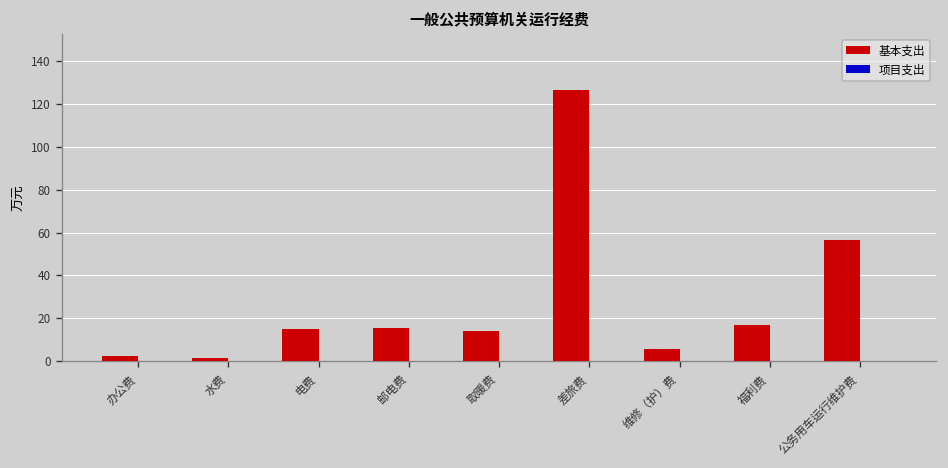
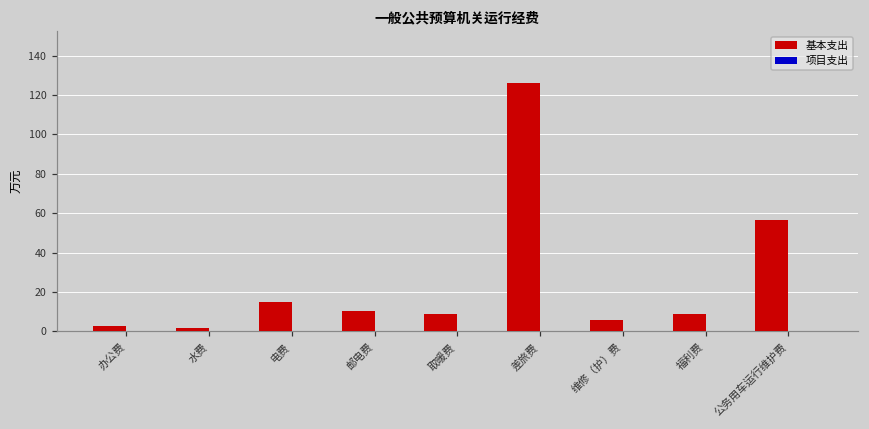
基本支出, 邮电费: 16 -> 10
基本支出, 取暖费: 14 -> 9
基本支出, 福利费: 17 -> 9
